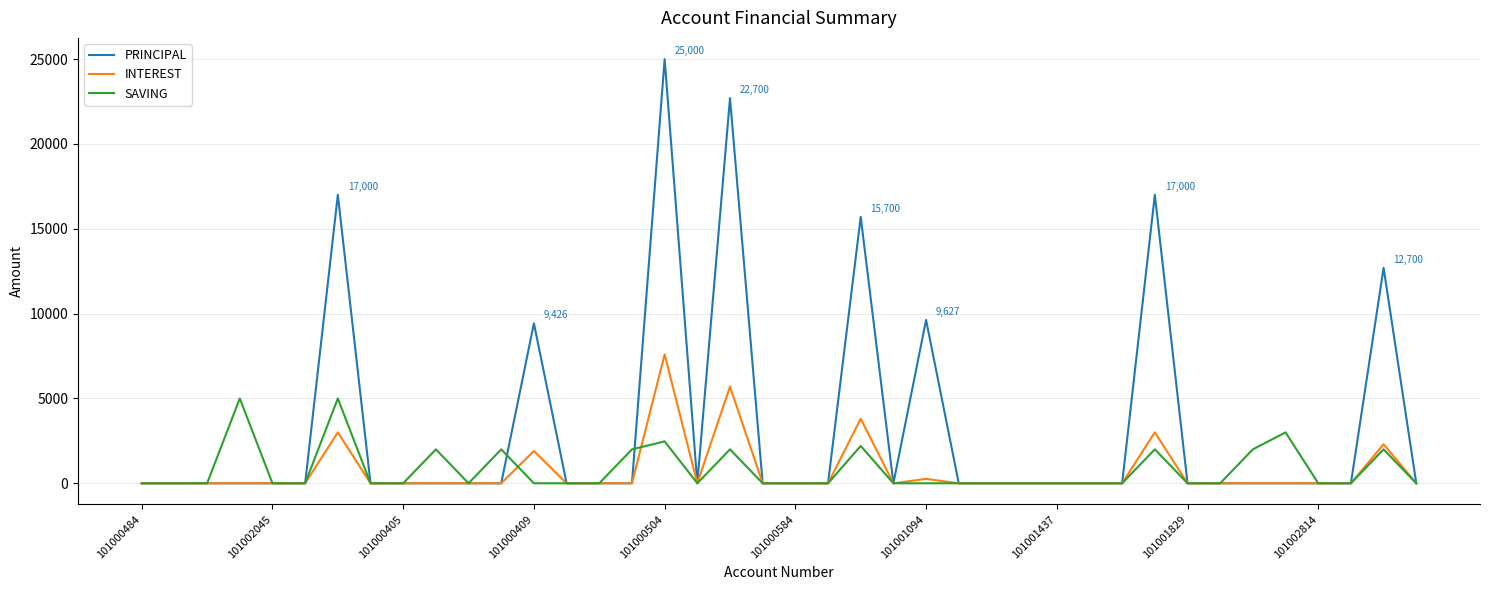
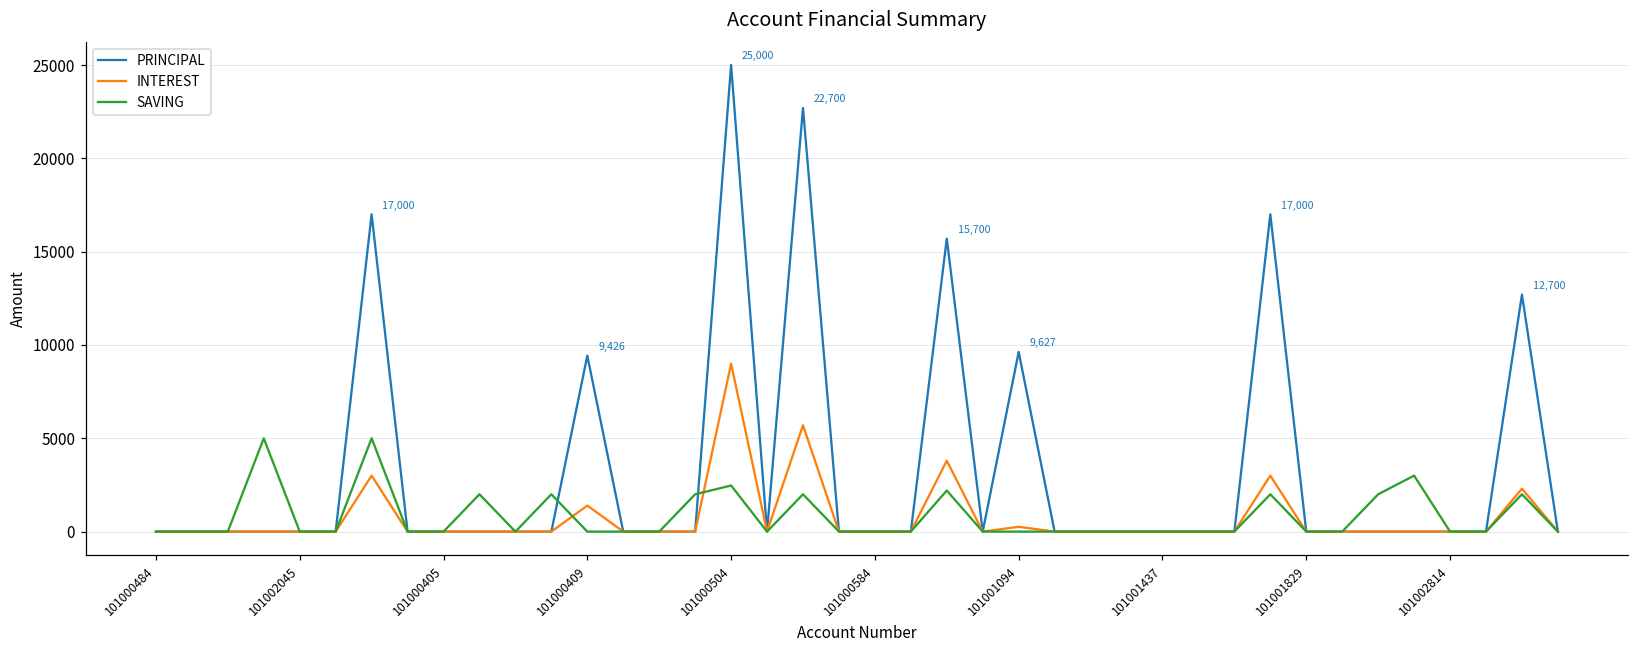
INTEREST, 101000409: 1900 -> 1400
INTEREST, 101000504: 7600 -> 9000
